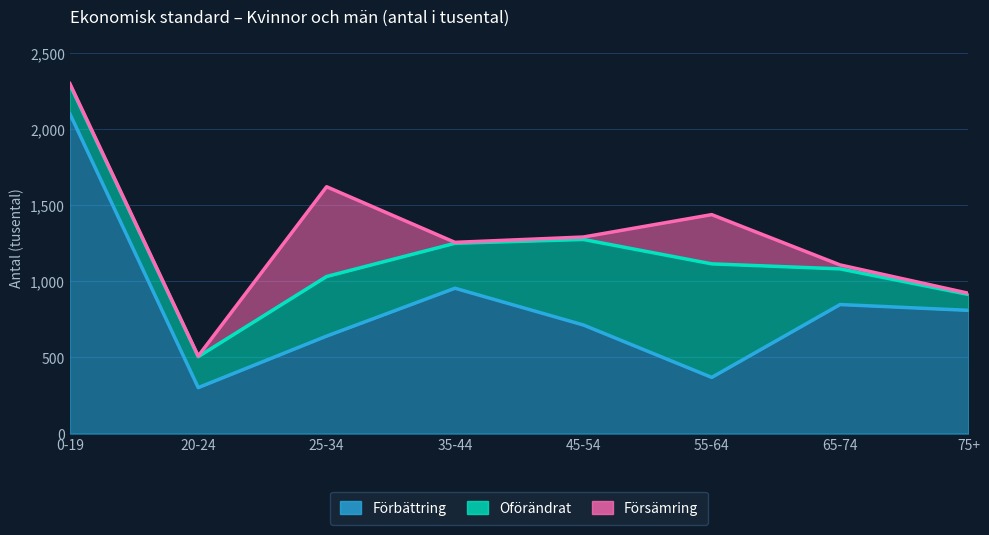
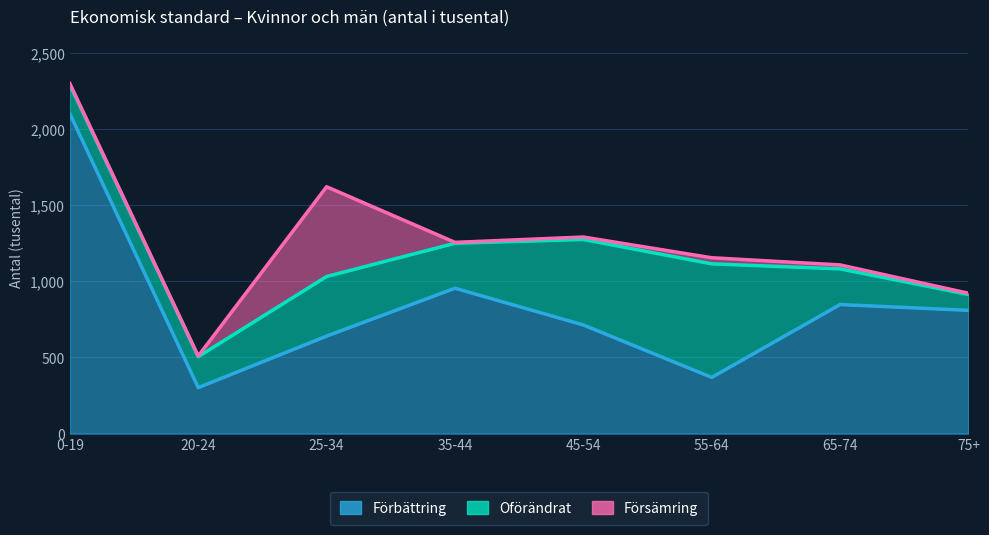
Försämring, 55-64: 320 -> 40
